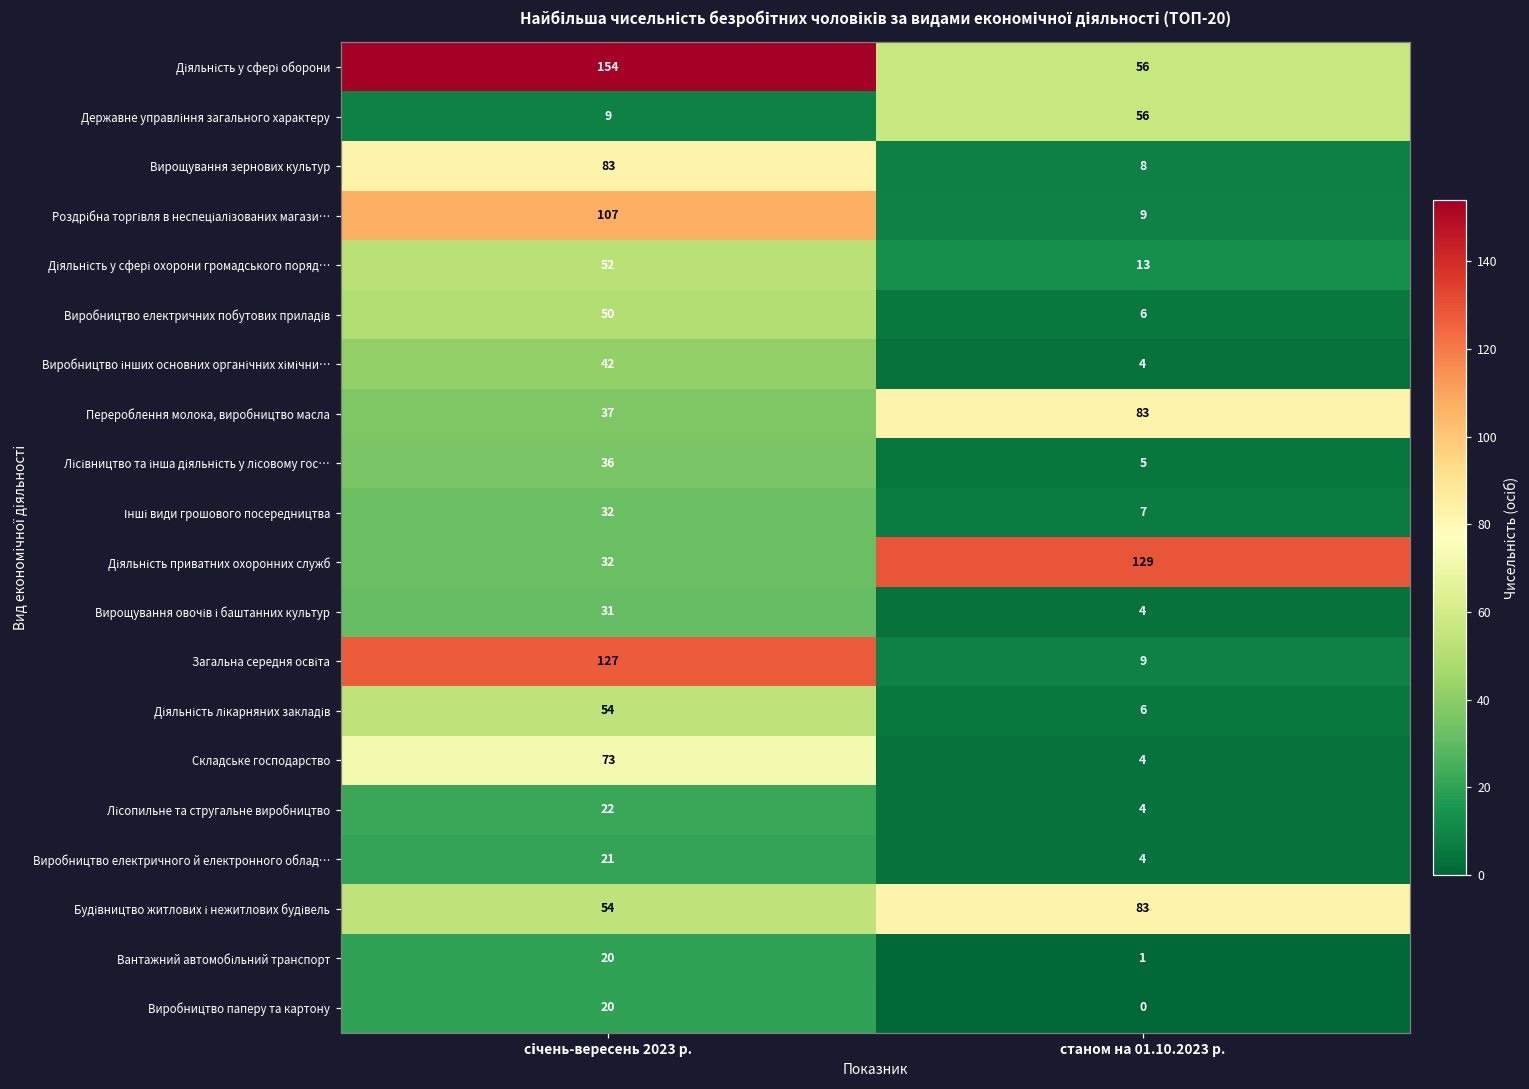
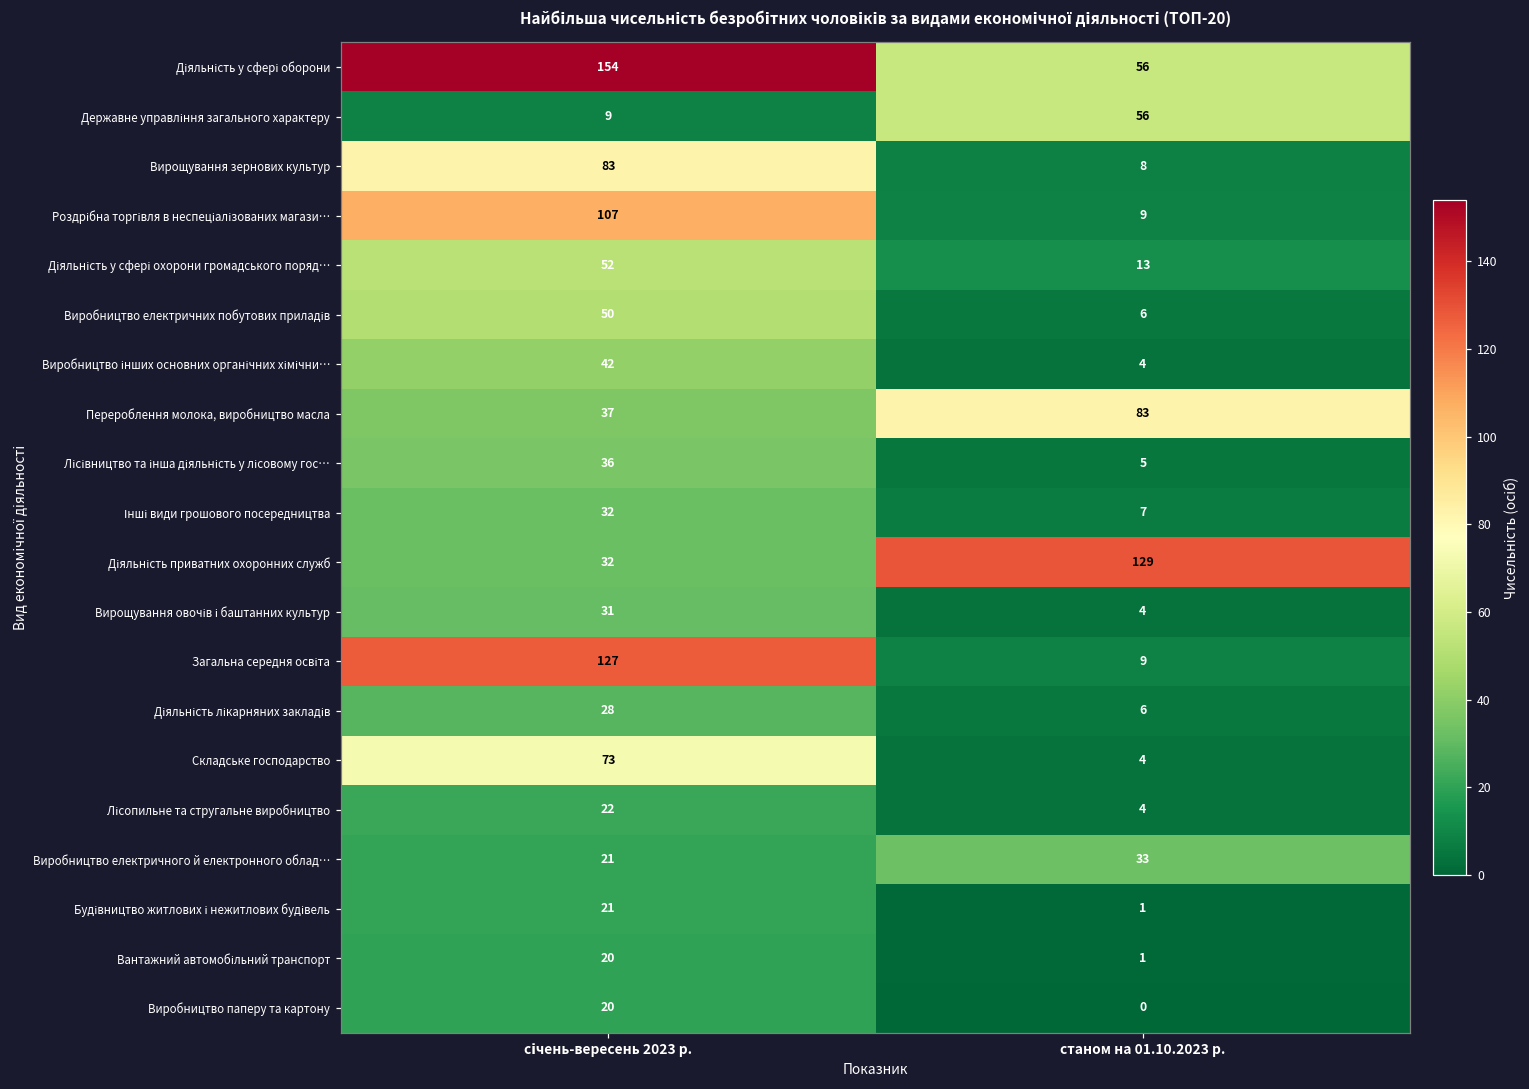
Діяльність лікарняних закладів, січень-вересень 2023 р.: 54 -> 28
Виробництво електричного й електронного облад…, станом на 01.10.2023 р.: 4 -> 33
Будівництво житлових і нежитлових будівель, січень-вересень 2023 р.: 54 -> 21
Будівництво житлових і нежитлових будівель, станом на 01.10.2023 р.: 83 -> 1
